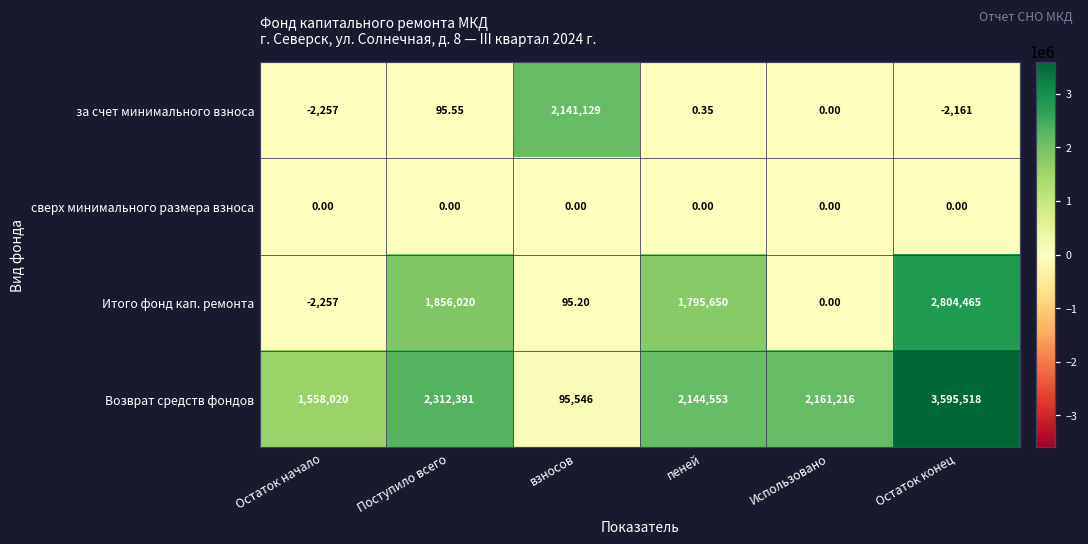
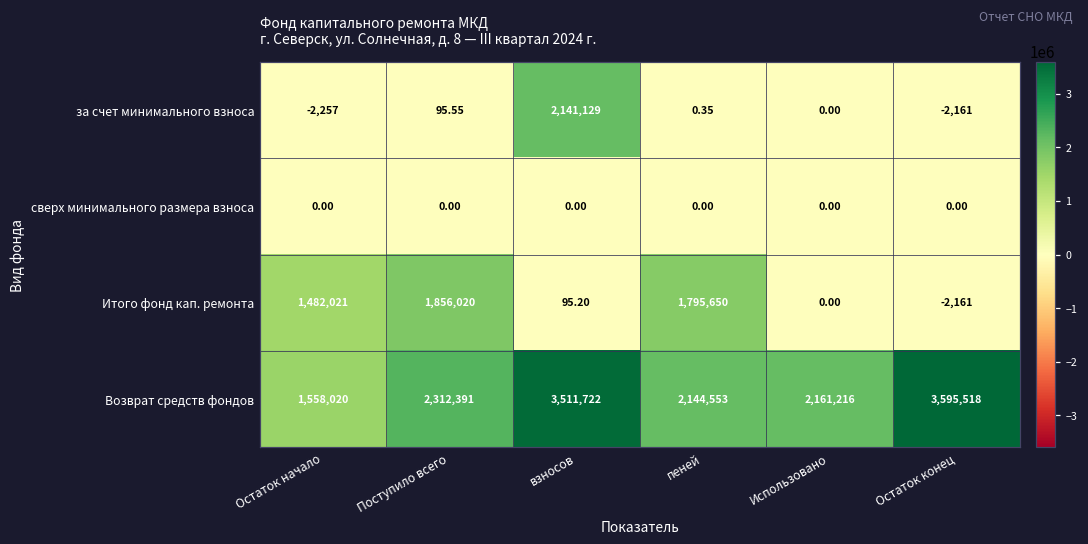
Итого фонд кап. ремонта, Остаток начало: -2,257 -> 1,482,021
Итого фонд кап. ремонта, Остаток конец: 2,804,465 -> -2,161
Возврат средств фондов, взносов: 95,546 -> 3,511,722
